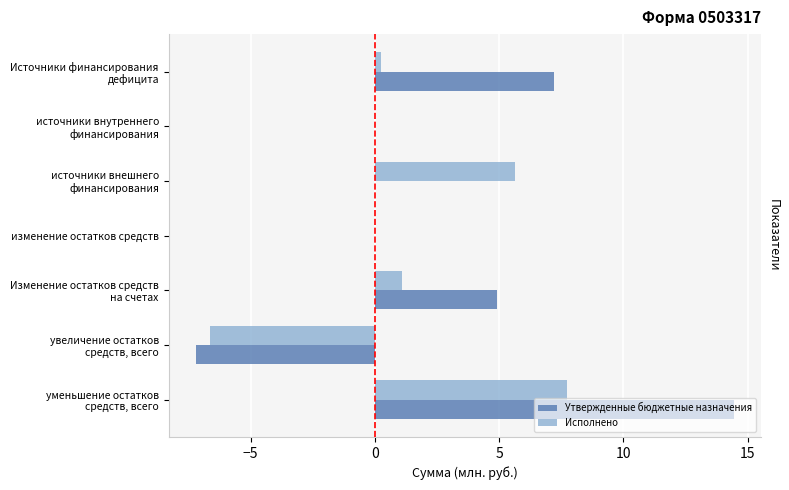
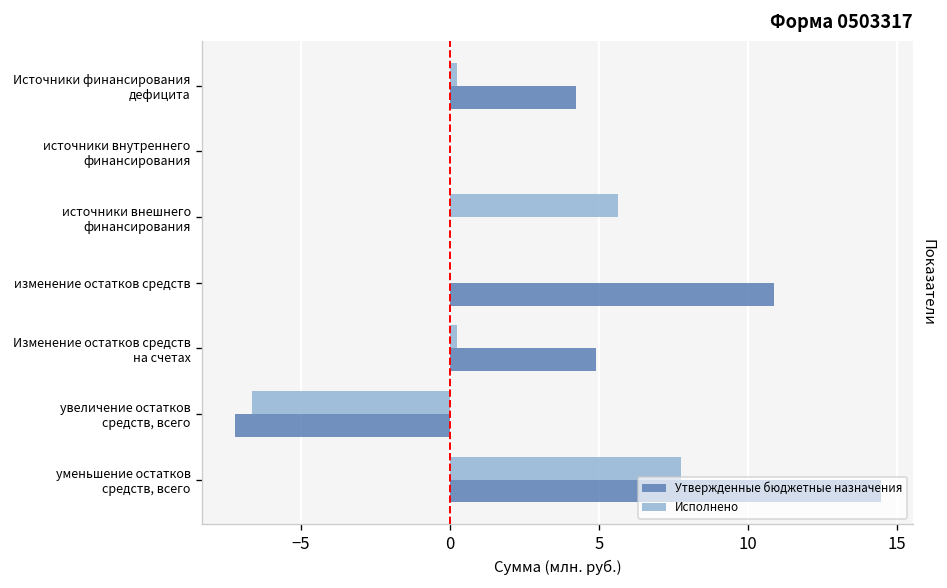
Утвержденные бюджетные назначения, Источники финансирования дефицита: 7.2 -> 4.2
Утвержденные бюджетные назначения, изменение остатков средств: 0.0 -> 10.9
Исполнено, Изменение остатков средств на счетах: 1.1 -> 0.2
